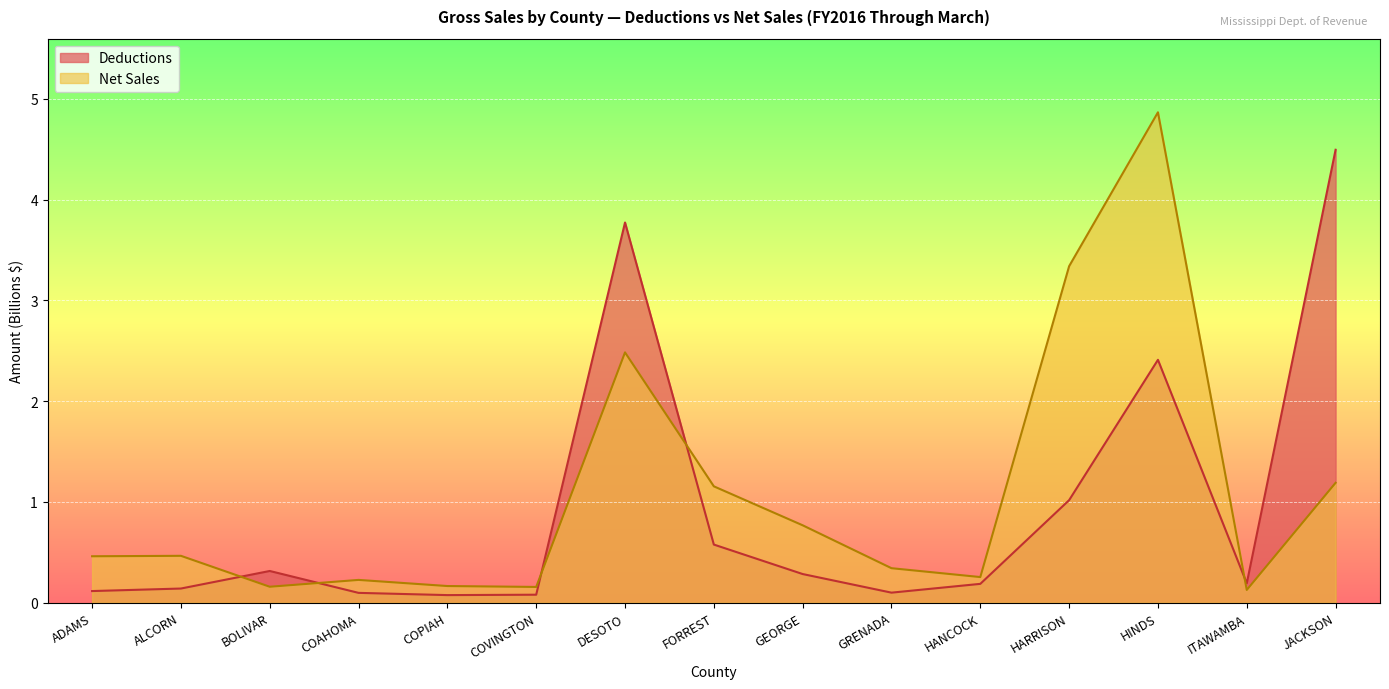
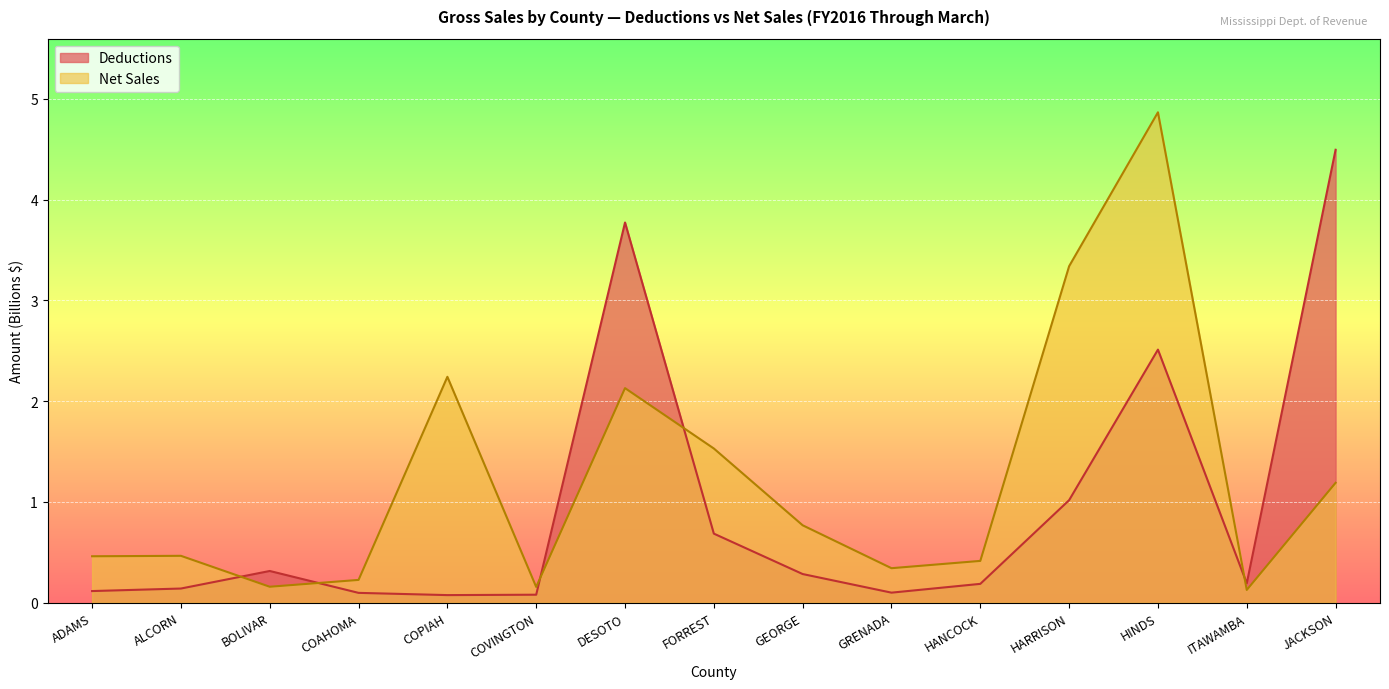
Net Sales, COPIAH: 0.17 -> 2.24
Net Sales, DESOTO: 2.48 -> 2.13
Deductions, FORREST: 0.58 -> 0.69
Net Sales, FORREST: 1.16 -> 1.53
Net Sales, HANCOCK: 0.25 -> 0.42
Deductions, HINDS: 2.41 -> 2.51
